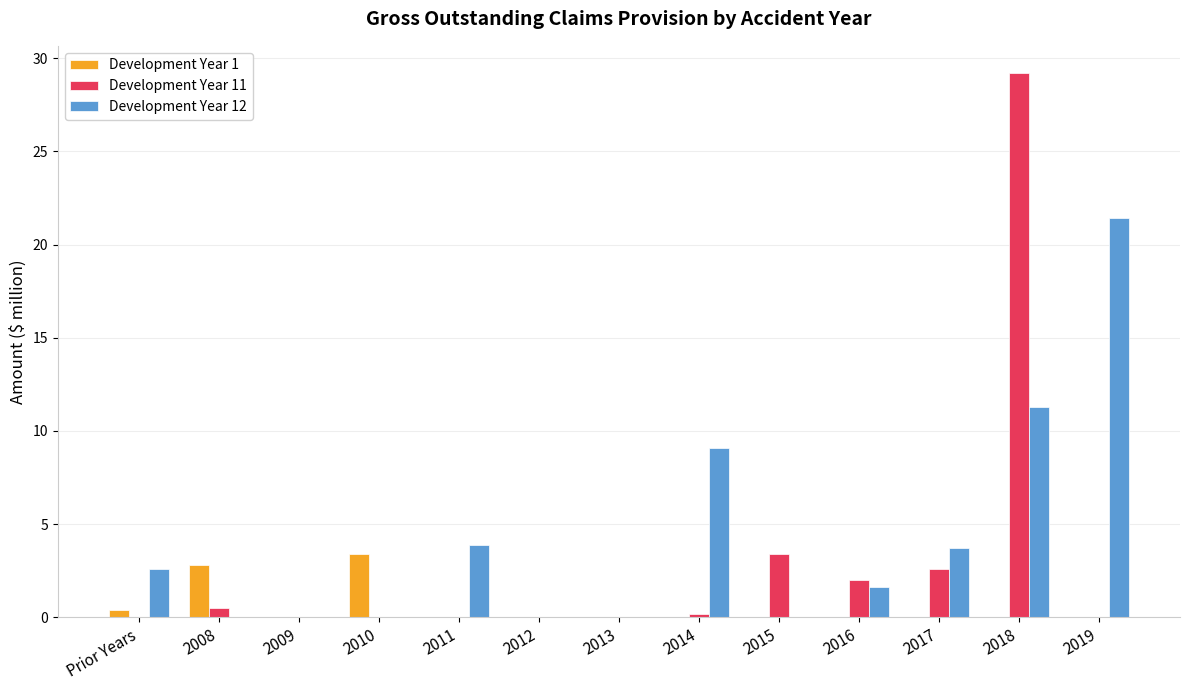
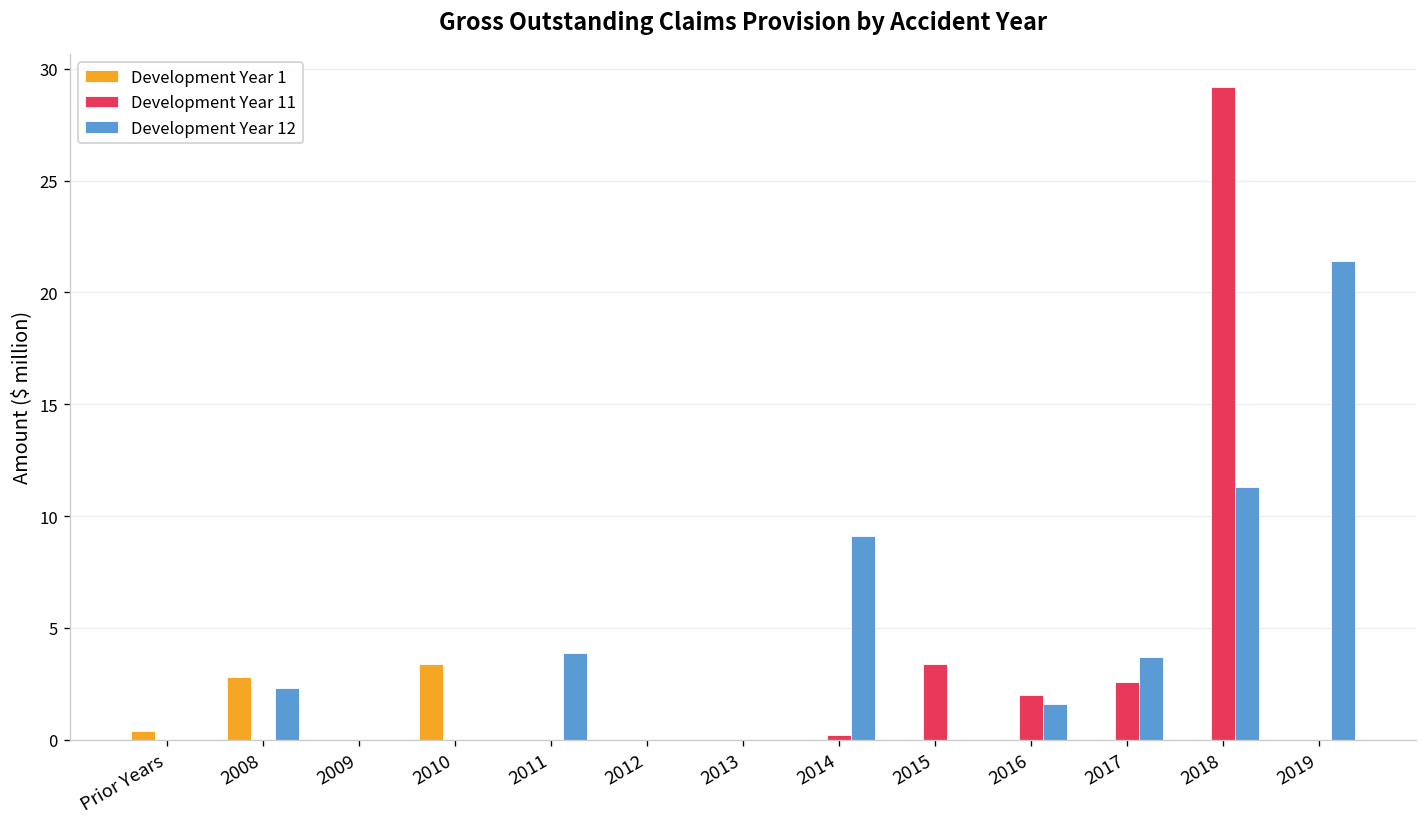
Development Year 12, Prior Years: 2.6 -> 0.0
Development Year 11, 2008: 0.5 -> 0.0
Development Year 12, 2008: 0.0 -> 2.3
